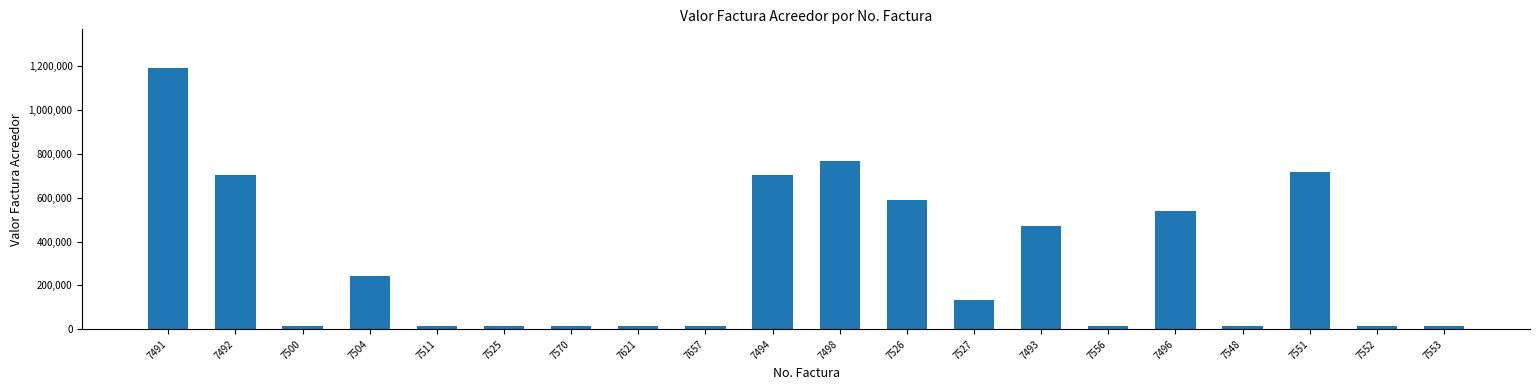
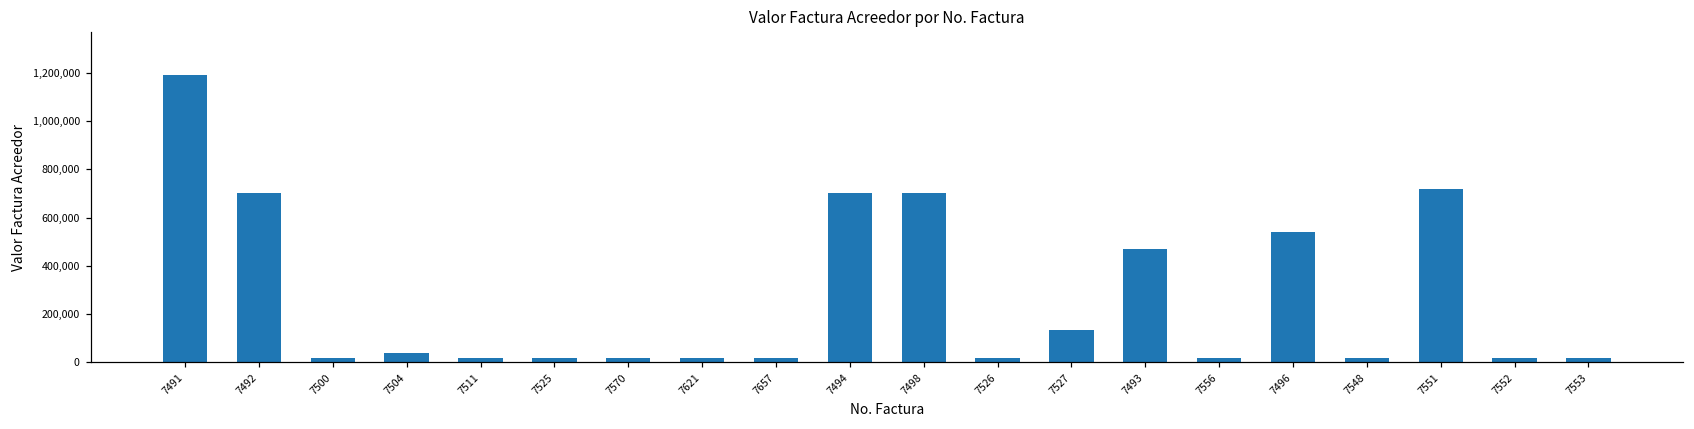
7504: 250,000 -> 40,000
7498: 770,000 -> 700,000
7526: 590,000 -> 20,000
